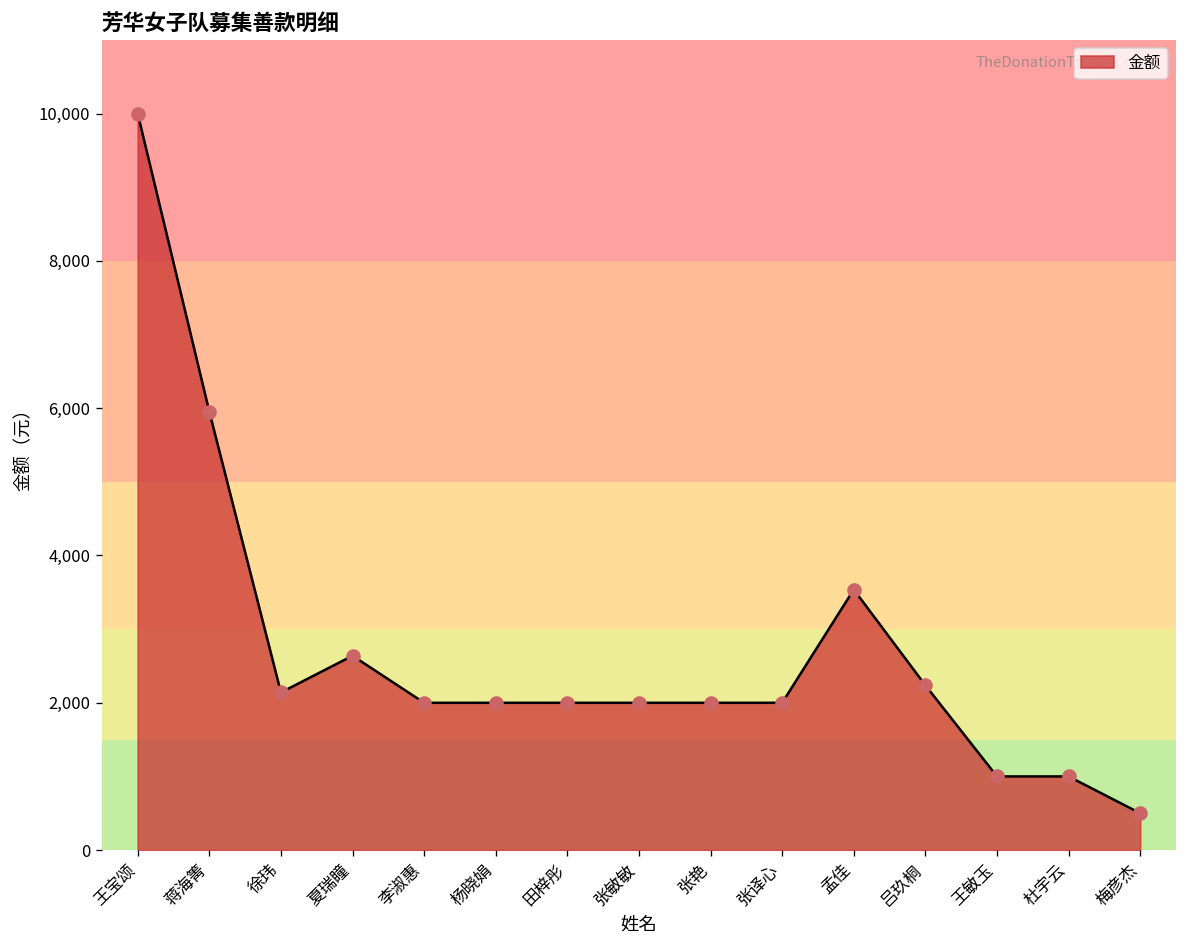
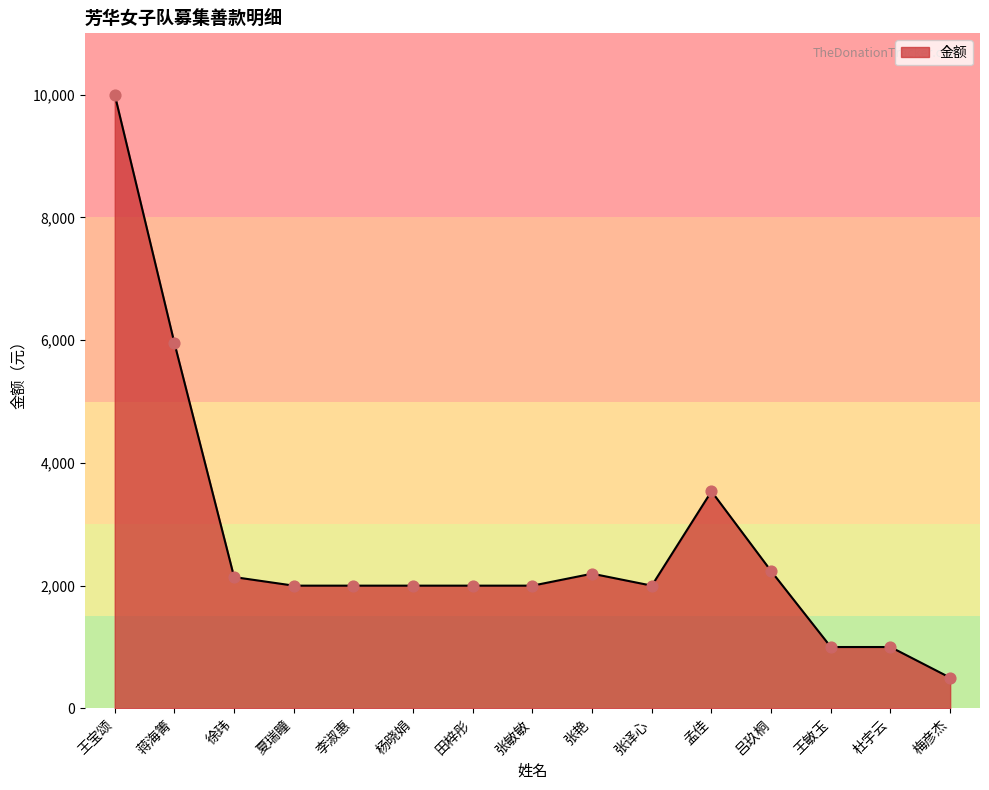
夏瑞瞳: 2,600 -> 2,000
张艳: 2,000 -> 2,200
